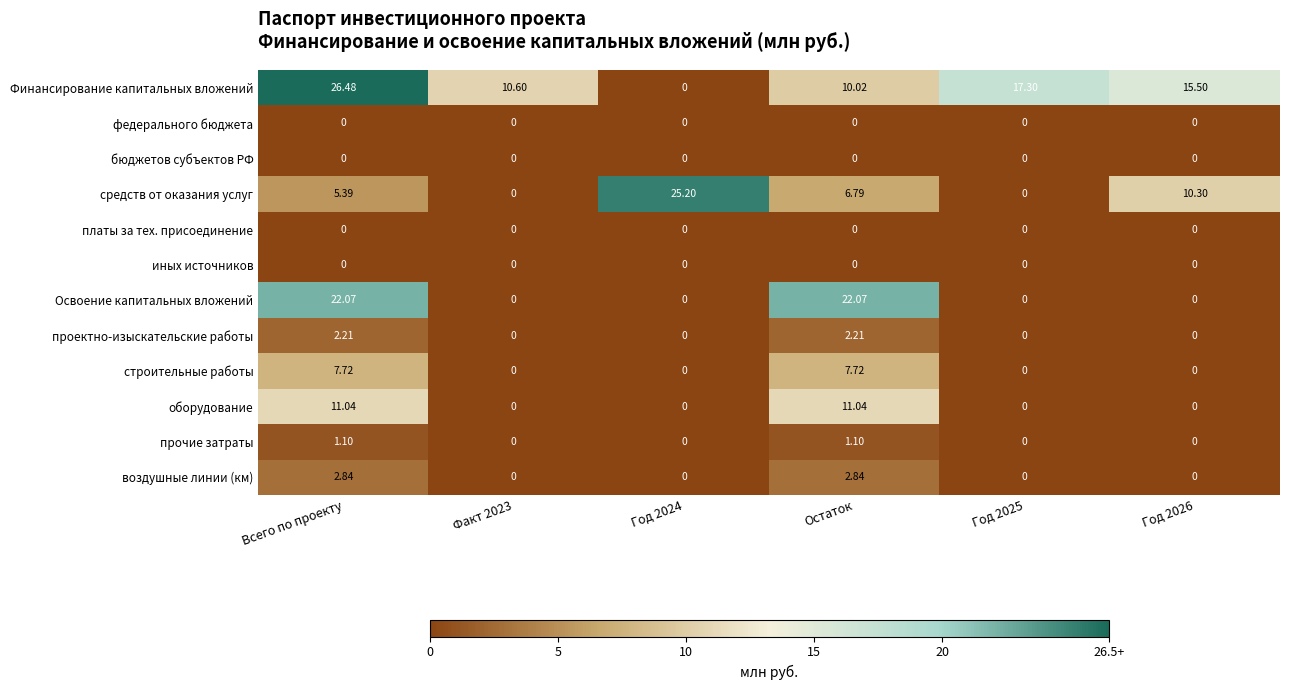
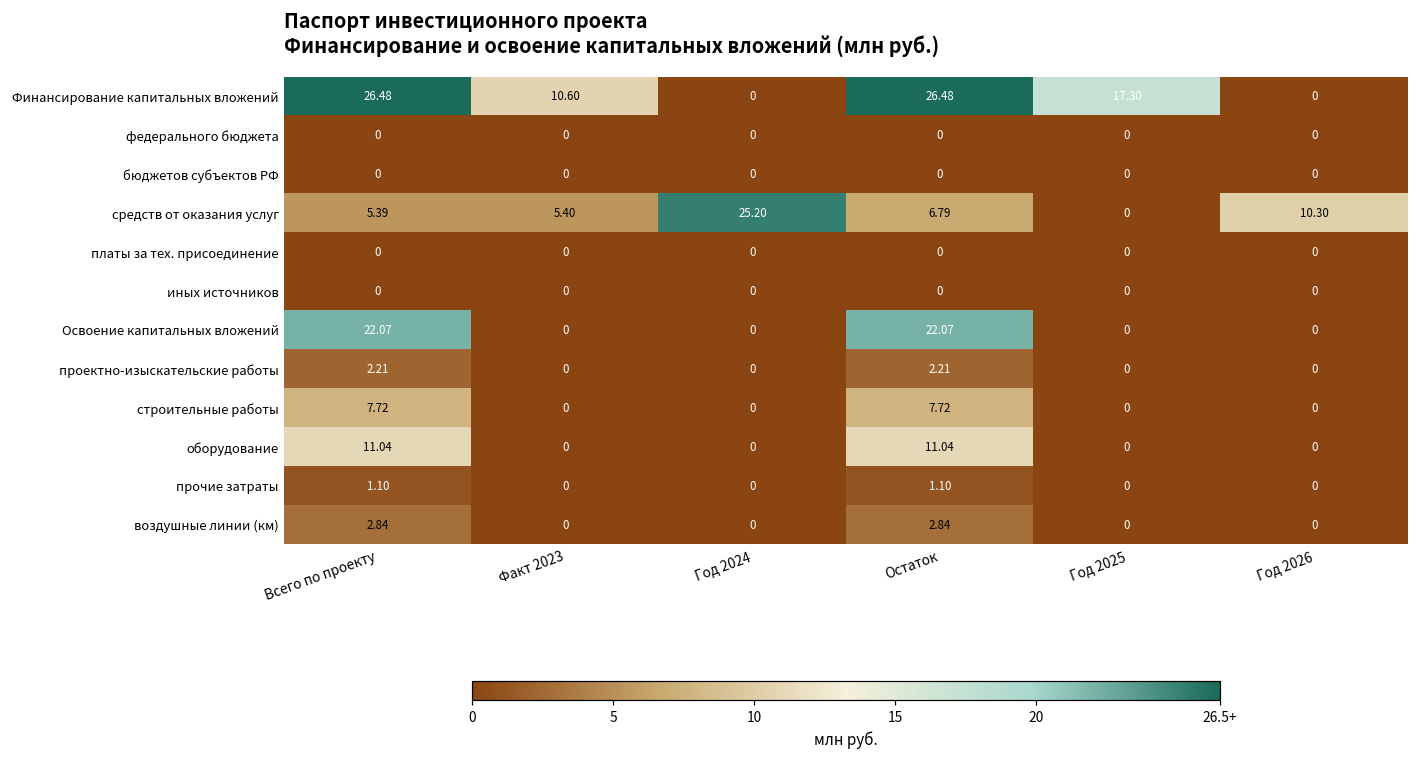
Финансирование капитальных вложений, Остаток: 10.02 -> 26.48
Финансирование капитальных вложений, Год 2026: 15.50 -> 0
средств от оказания услуг, Факт 2023: 0 -> 5.40
